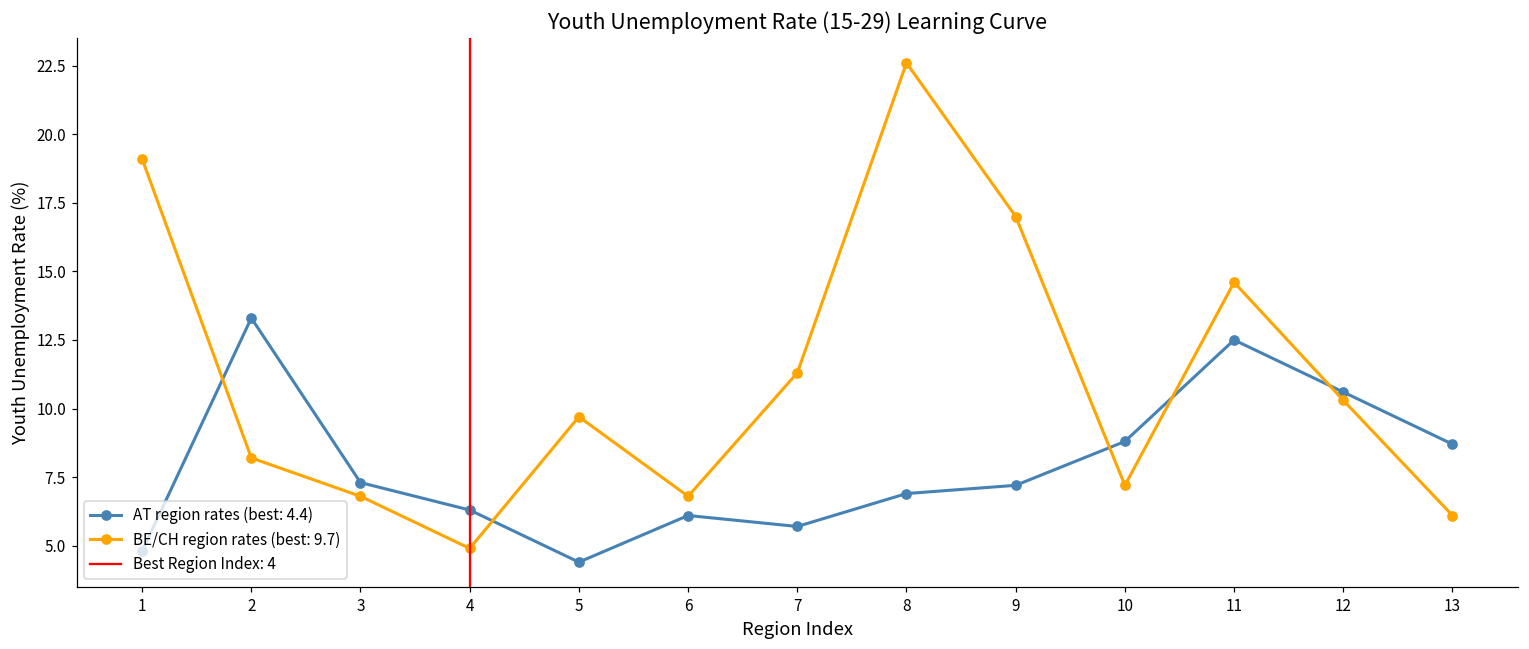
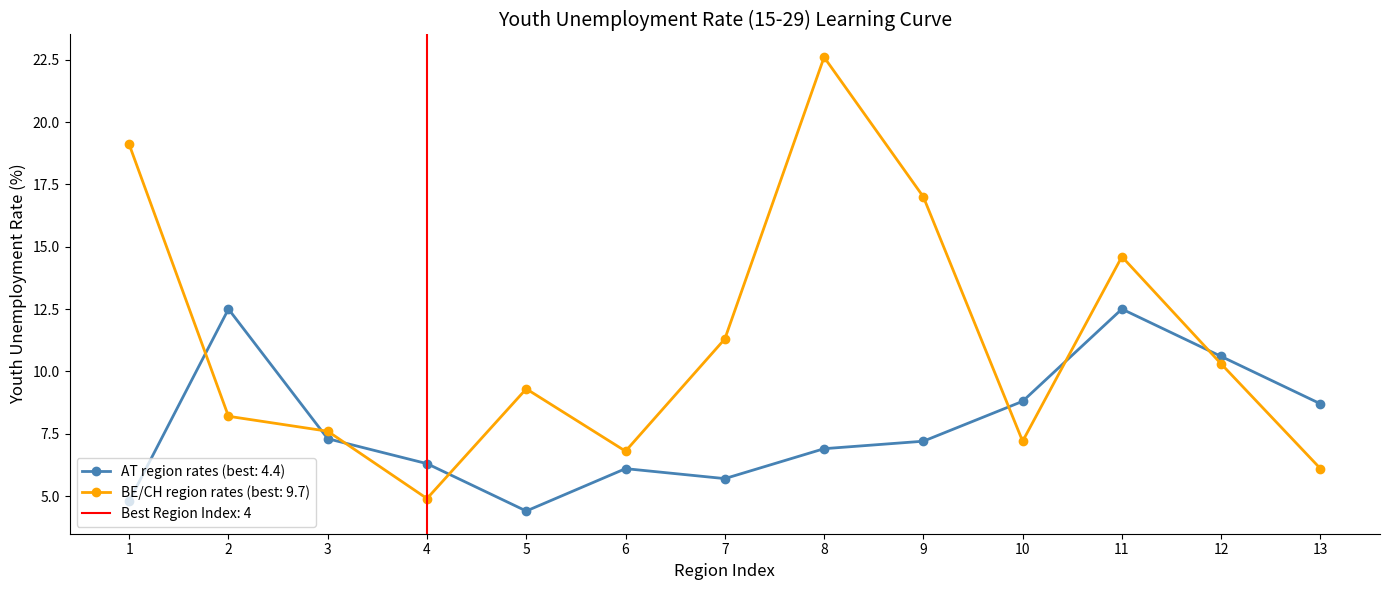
AT region rates (best: 4.4), 2: 13.3 -> 12.5
BE/CH region rates (best: 9.7), 3: 6.8 -> 7.6
BE/CH region rates (best: 9.7), 5: 9.7 -> 9.3
